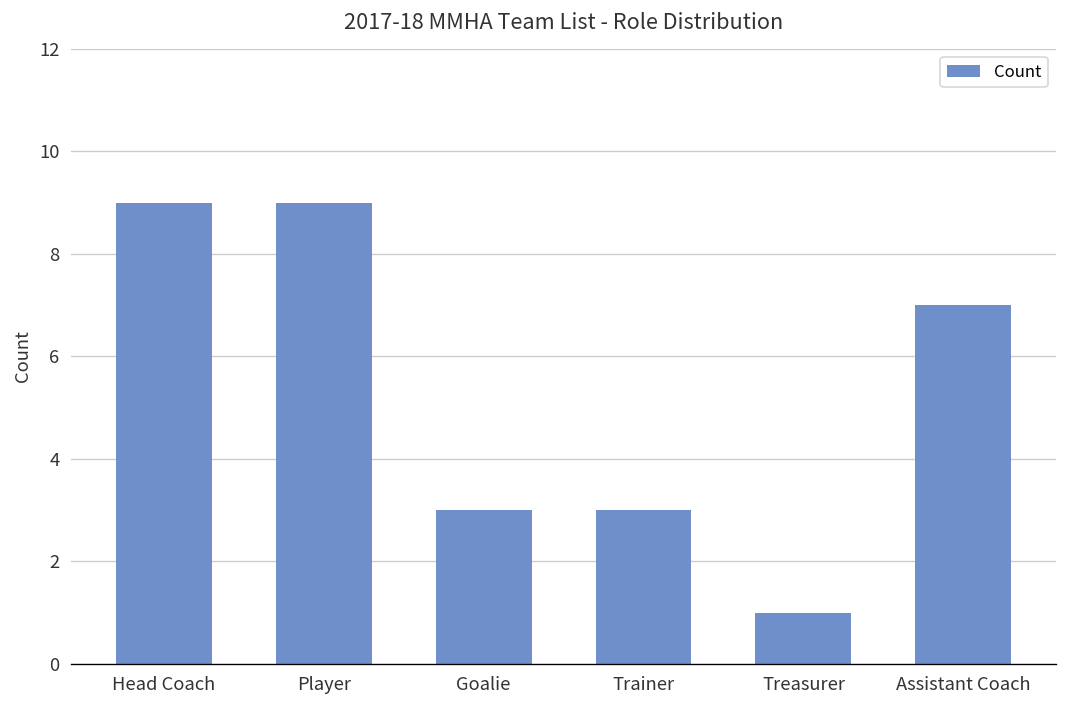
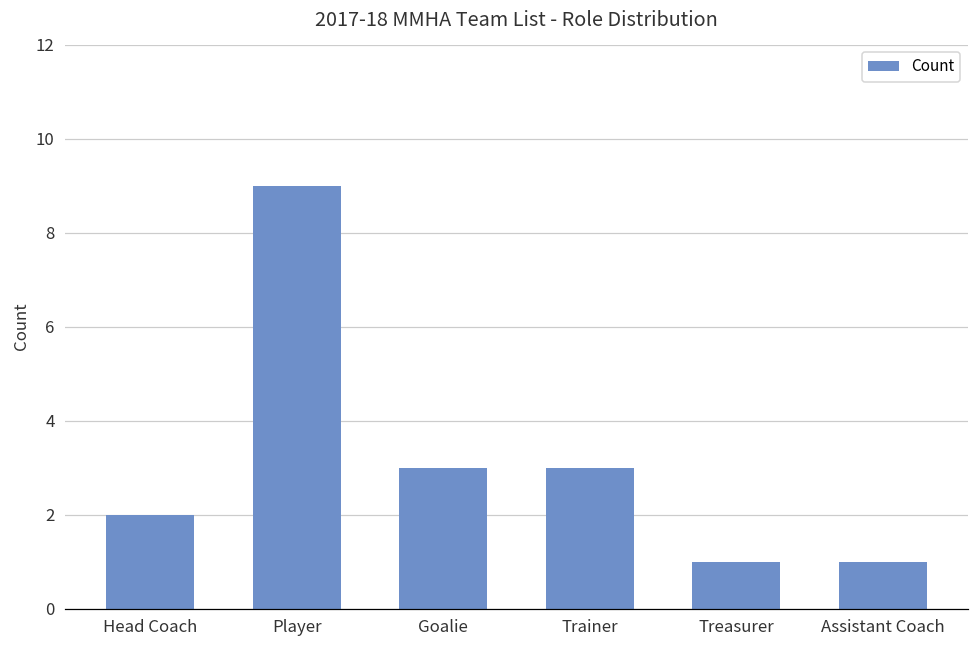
Head Coach: 9 -> 2
Assistant Coach: 7 -> 1
